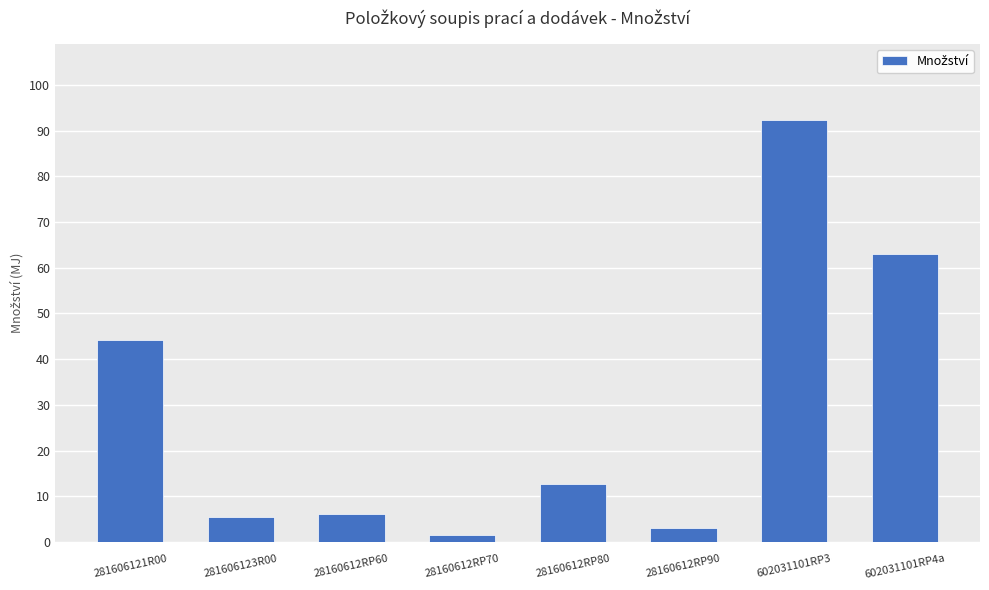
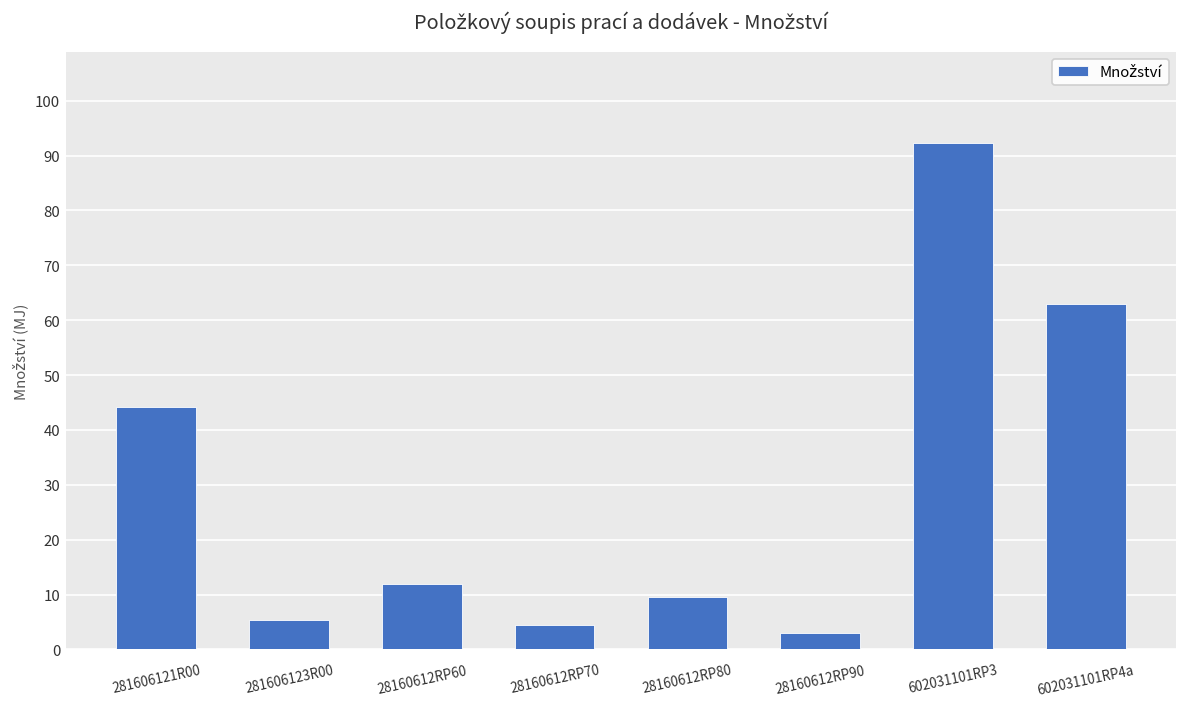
28160612RP60: 6 -> 12
28160612RP70: 2 -> 4
28160612RP80: 13 -> 10
